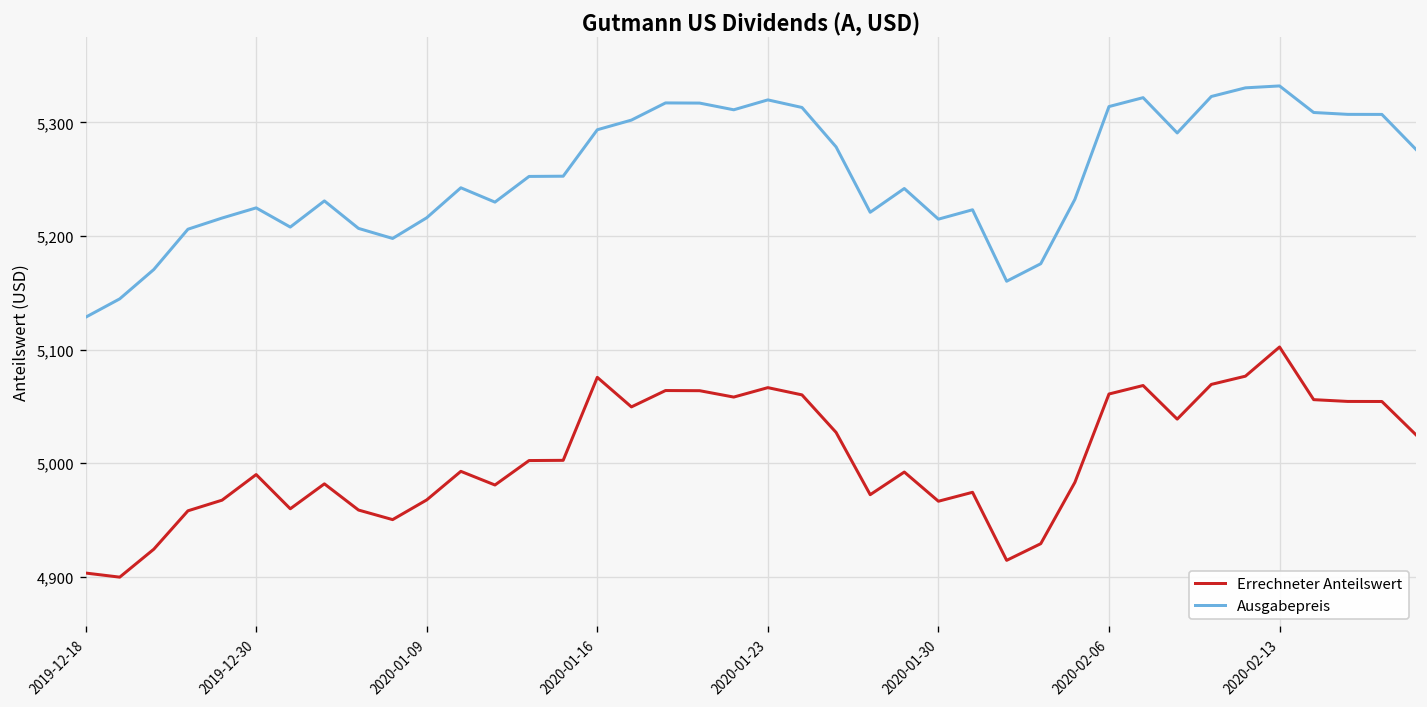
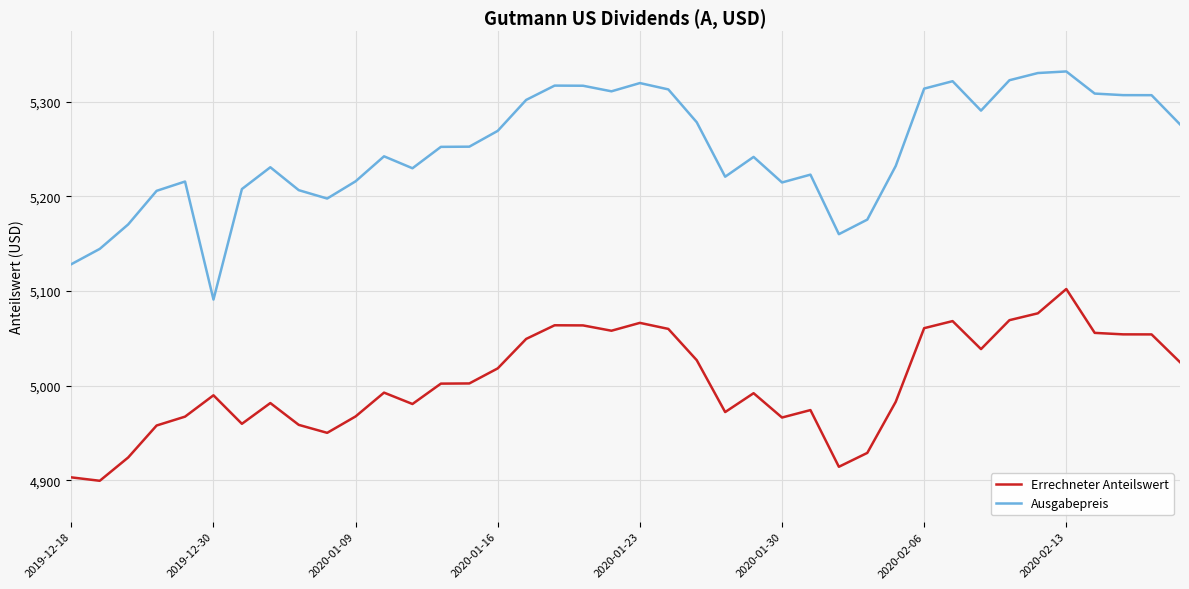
Ausgabepreis, 2019-12-30: 5,220 -> 5,090
Errechneter Anteilswert, 2020-01-16: 5,080 -> 5,020
Ausgabepreis, 2020-01-16: 5,290 -> 5,270
